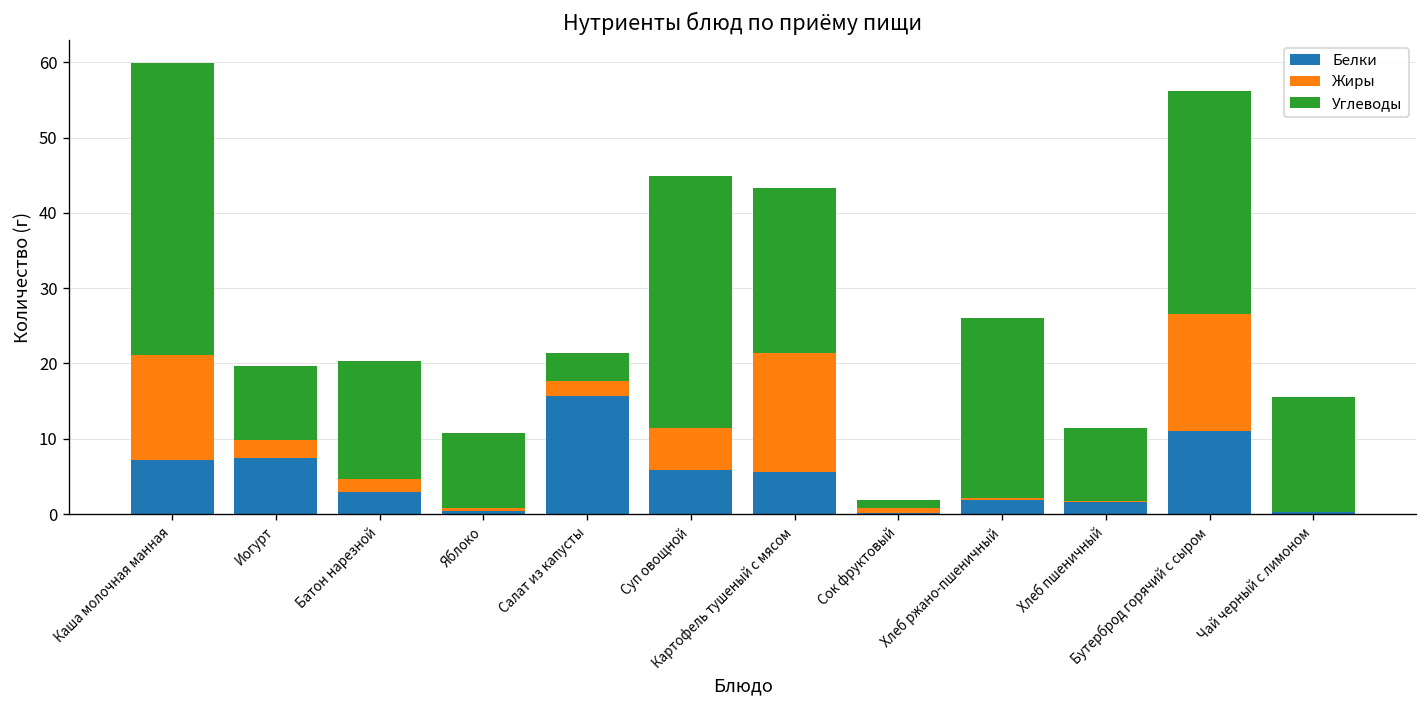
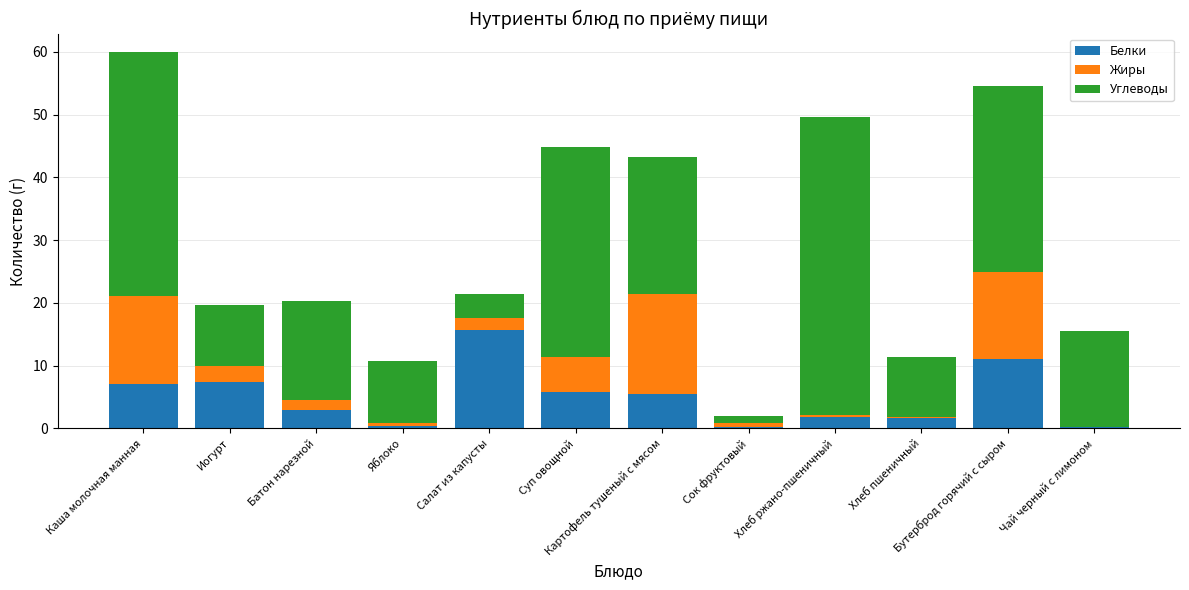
Углеводы, Хлеб ржано-пшеничный: 24 -> 48
Жиры, Бутерброд горячий с сыром: 16 -> 14
